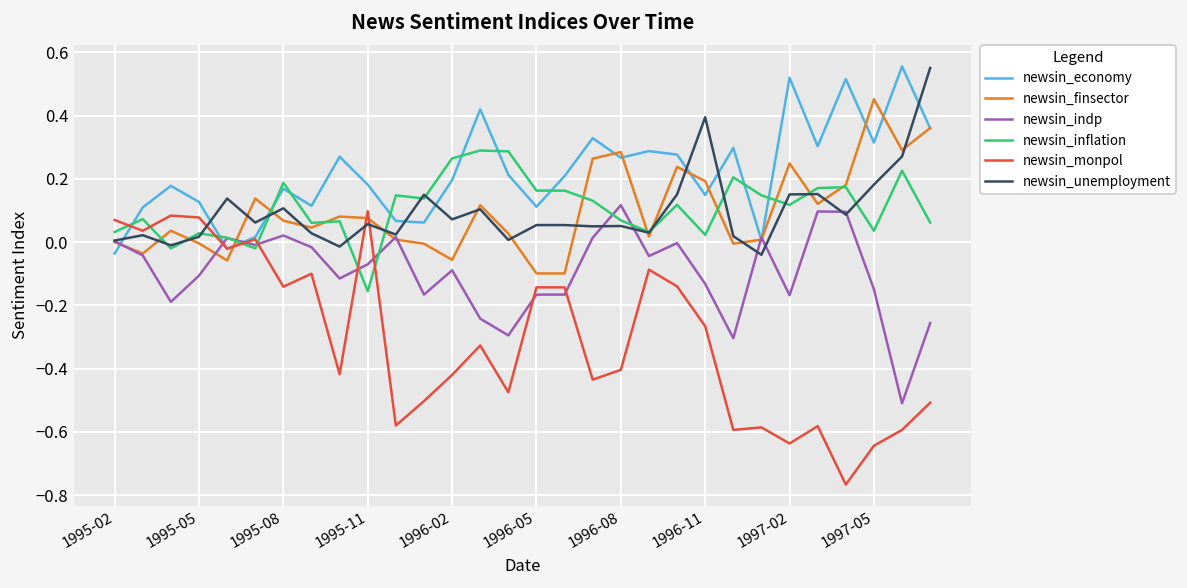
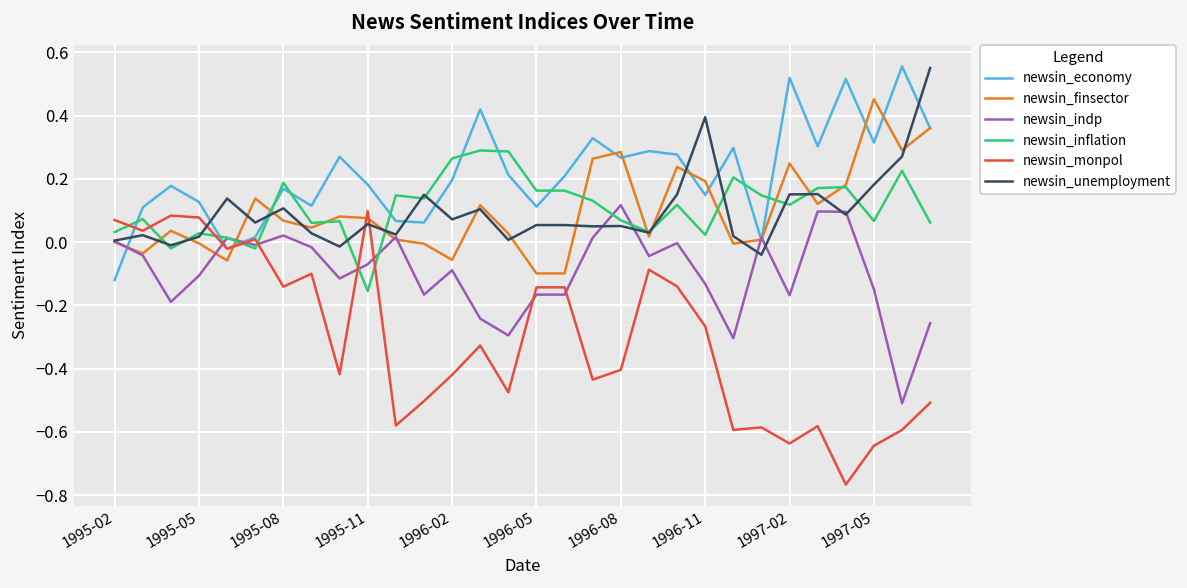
newsin_economy, 1995-02: -0.04 -> -0.12
newsin_inflation, 1997-05: 0.04 -> 0.07
